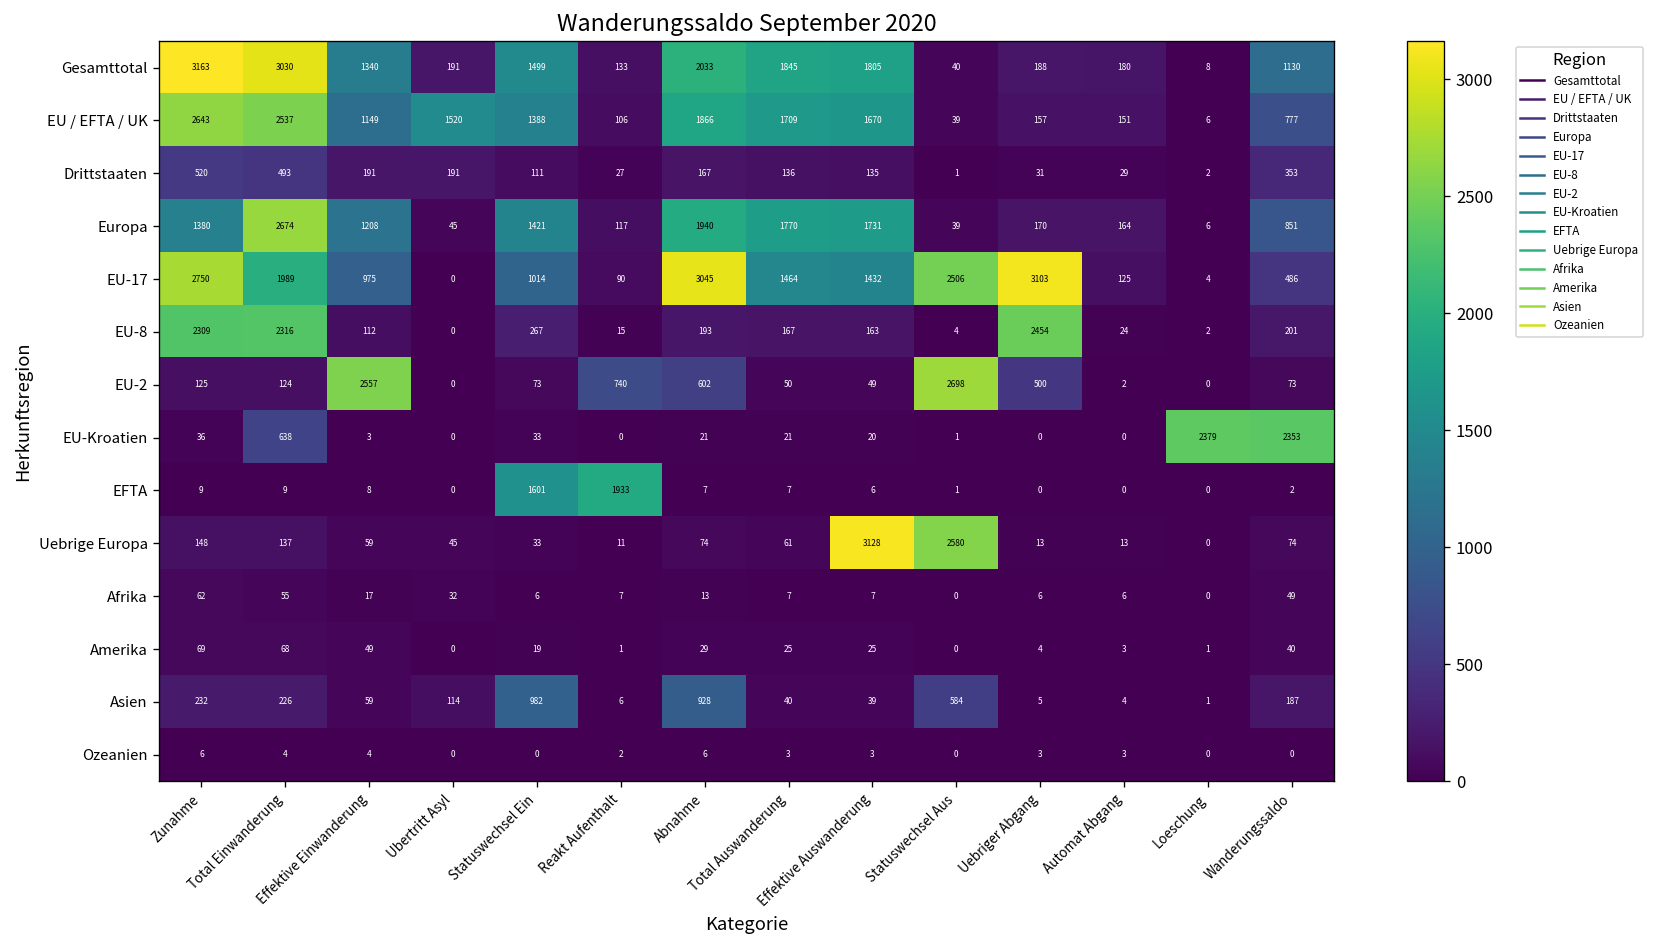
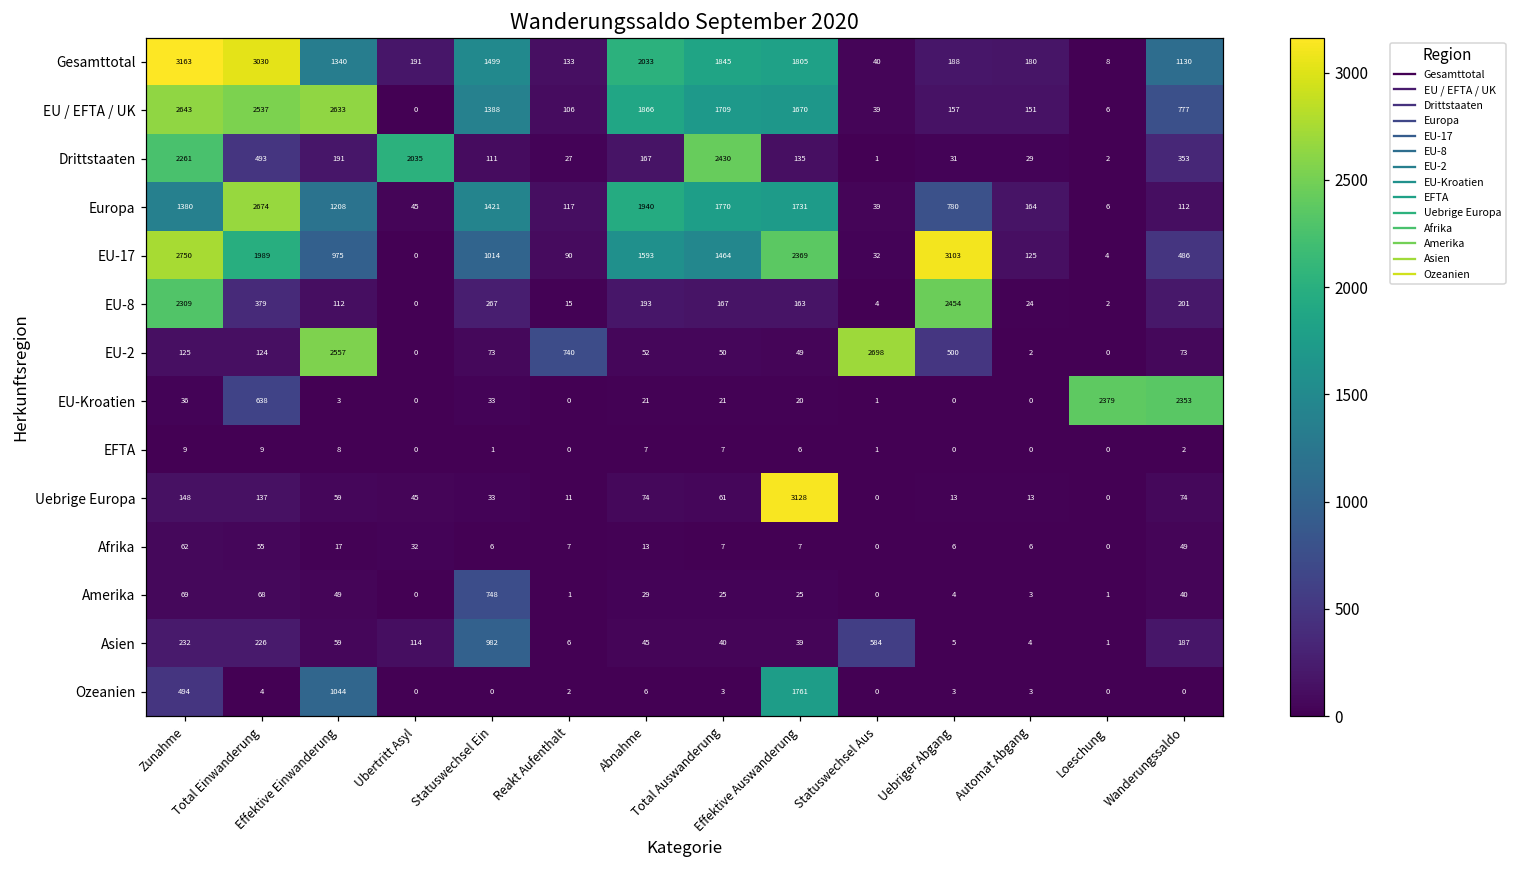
EU / EFTA / UK, Effektive Einwanderung: 1149 -> 2633
EU / EFTA / UK, Ubertritt Asyl: 1520 -> 0
Drittstaaten, Zunahme: 520 -> 2261
Drittstaaten, Ubertritt Asyl: 191 -> 2035
Drittstaaten, Total Auswanderung: 136 -> 2430
Europa, Uebriger Abgang: 170 -> 780
Europa, Wanderungssaldo: 851 -> 112
EU-17, Abnahme: 3045 -> 1593
EU-17, Effektive Auswanderung: 1432 -> 2369
EU-17, Statuswechsel Aus: 2506 -> 32
EU-8, Total Einwanderung: 2316 -> 379
EU-2, Abnahme: 602 -> 52
EFTA, Statuswechsel Ein: 1601 -> 1
EFTA, Reakt Aufenthalt: 1933 -> 0
Uebrige Europa, Statuswechsel Aus: 2580 -> 0
Amerika, Statuswechsel Ein: 19 -> 748
Asien, Abnahme: 928 -> 45
Ozeanien, Zunahme: 6 -> 494
Ozeanien, Effektive Einwanderung: 4 -> 1044
Ozeanien, Effektive Auswanderung: 3 -> 1761
